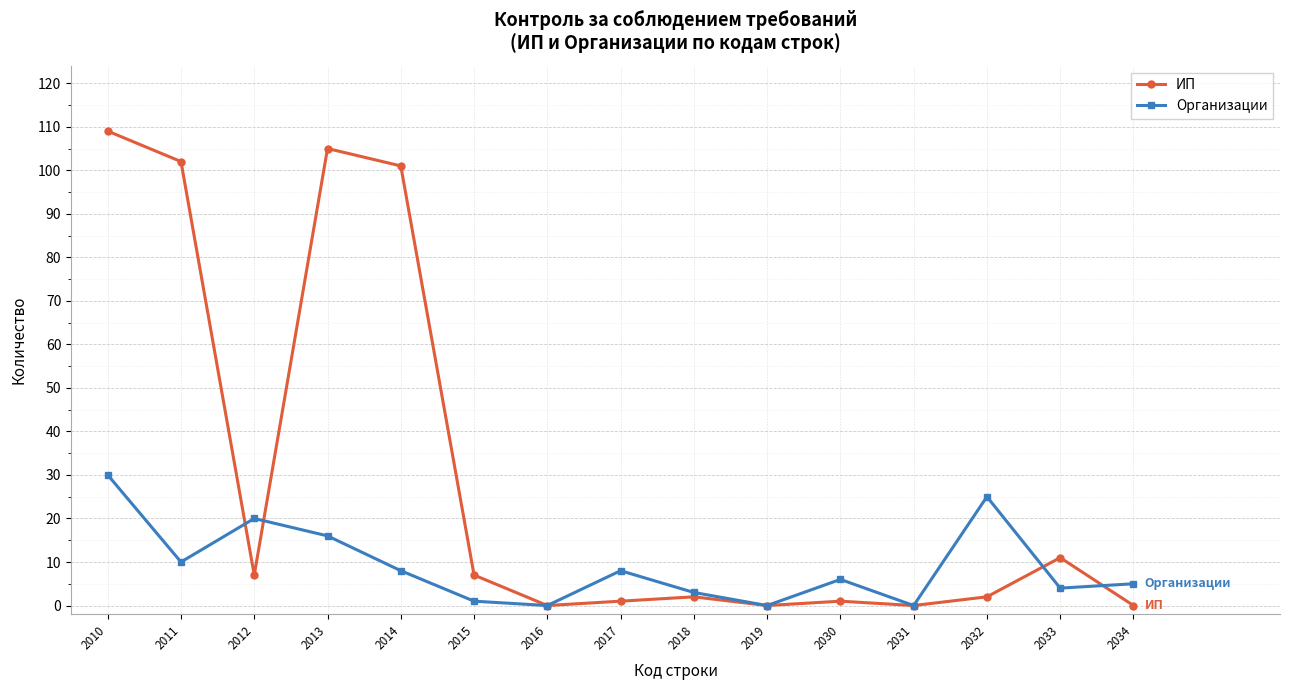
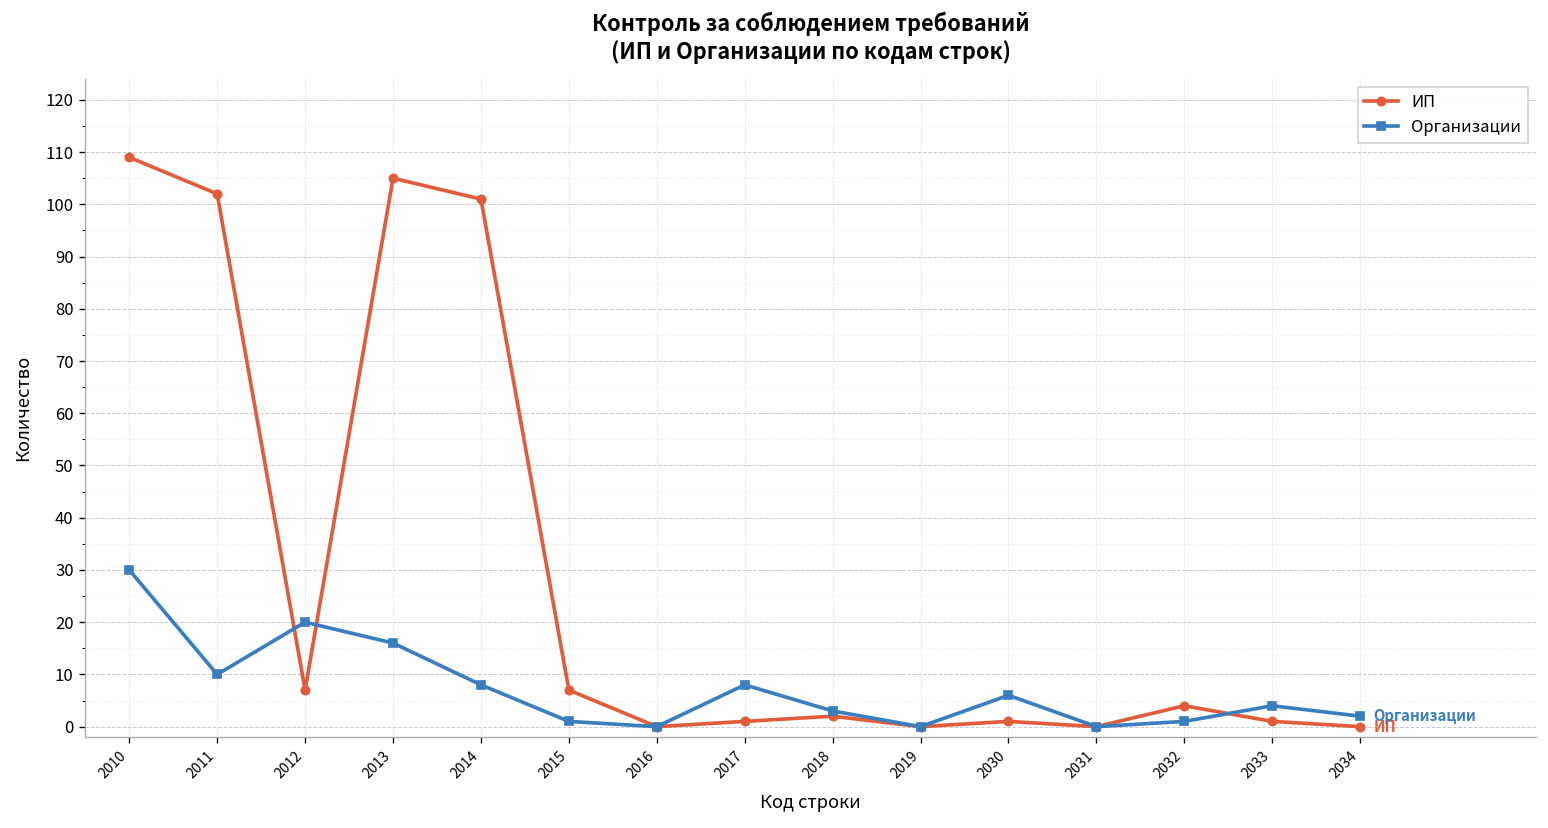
ИП, 2032: 2 -> 4
Организации, 2032: 25 -> 1
ИП, 2033: 11 -> 1
Организации, 2034: 5 -> 2
